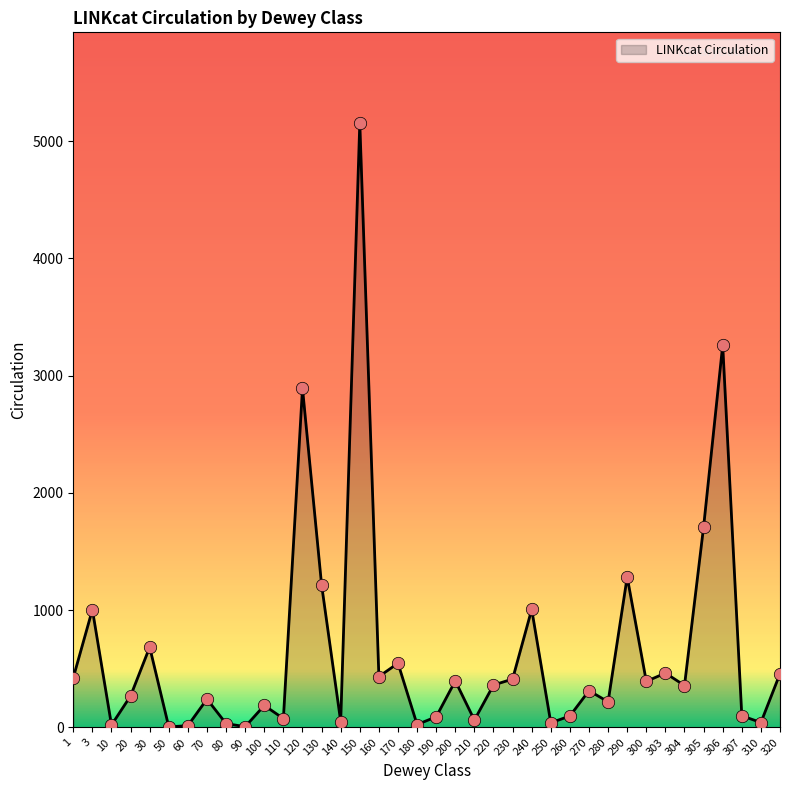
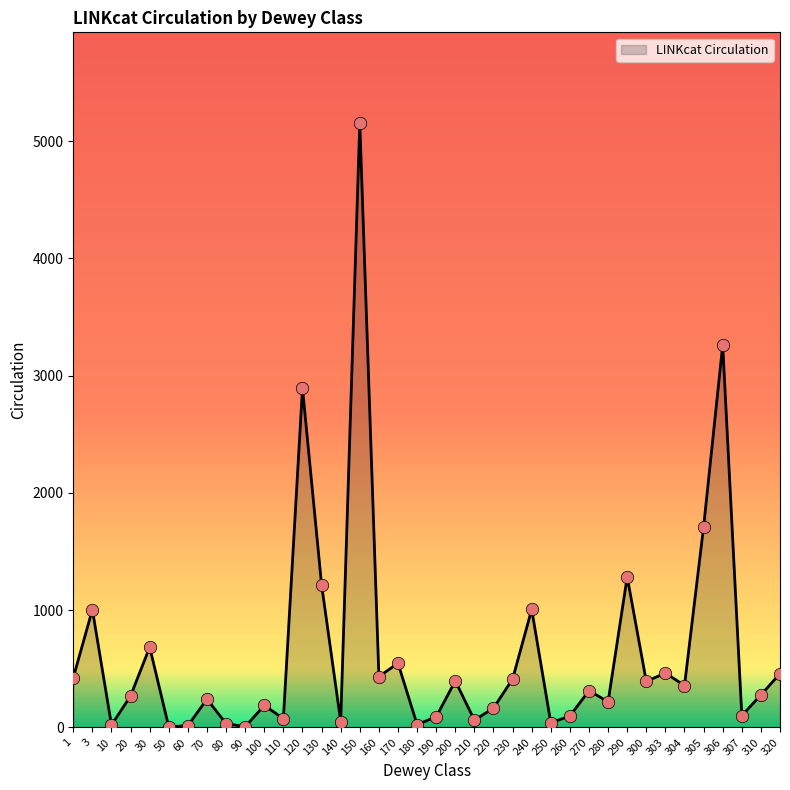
220: 360 -> 170
310: 40 -> 280
